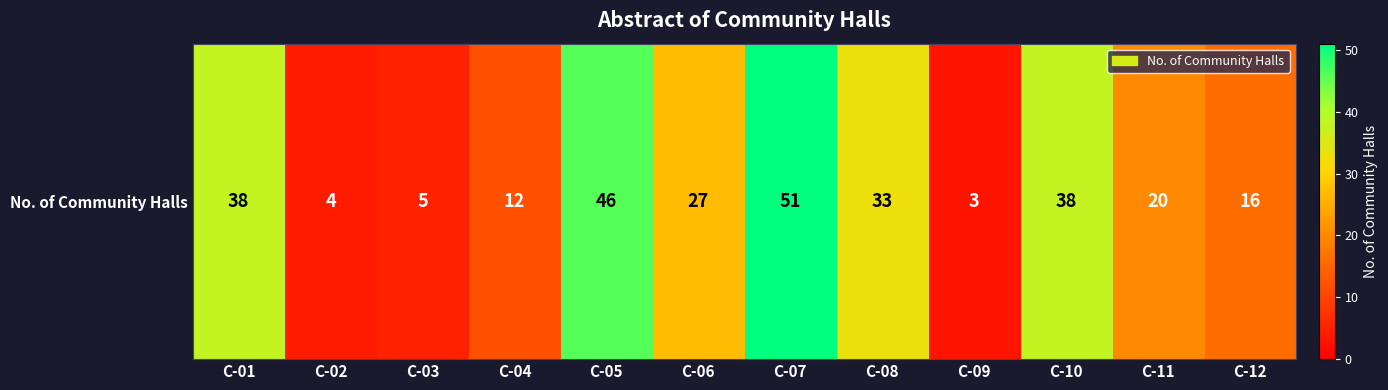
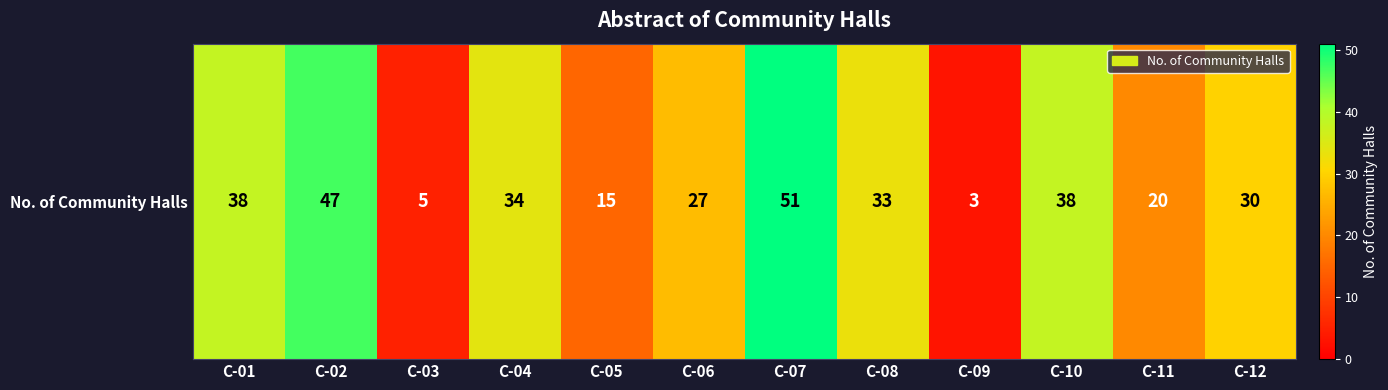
No. of Community Halls, C-02: 4 -> 47
No. of Community Halls, C-04: 12 -> 34
No. of Community Halls, C-05: 46 -> 15
No. of Community Halls, C-12: 16 -> 30
